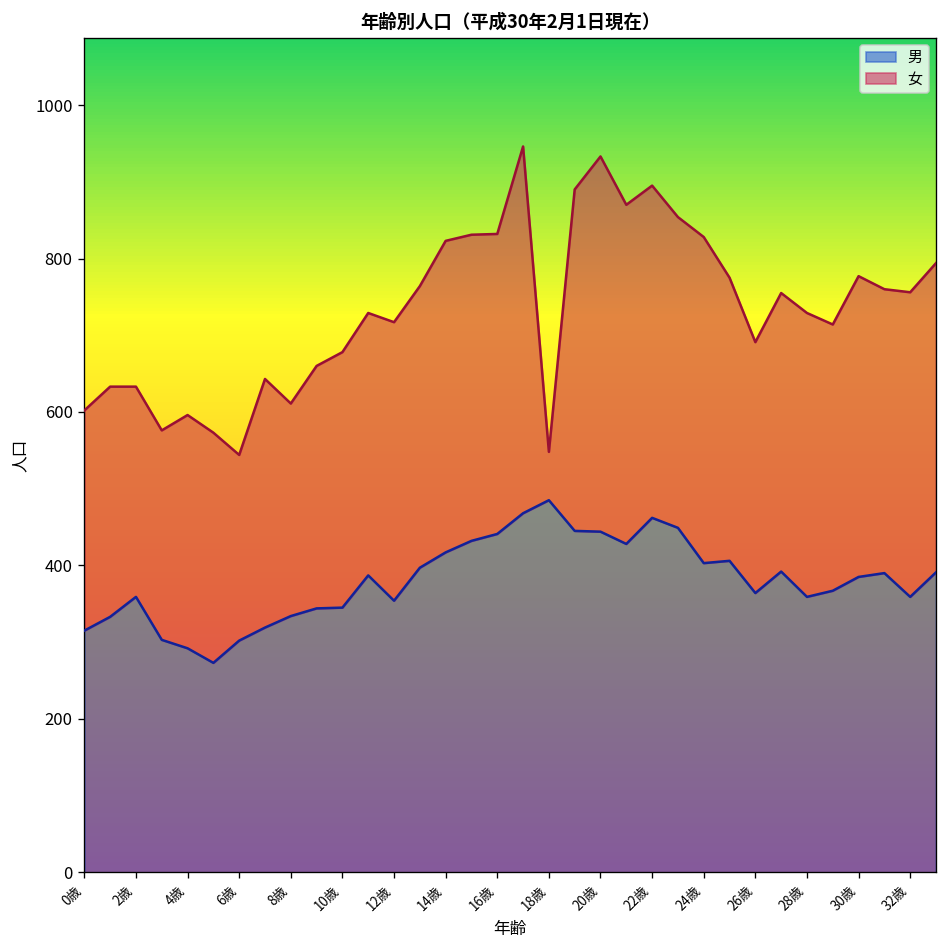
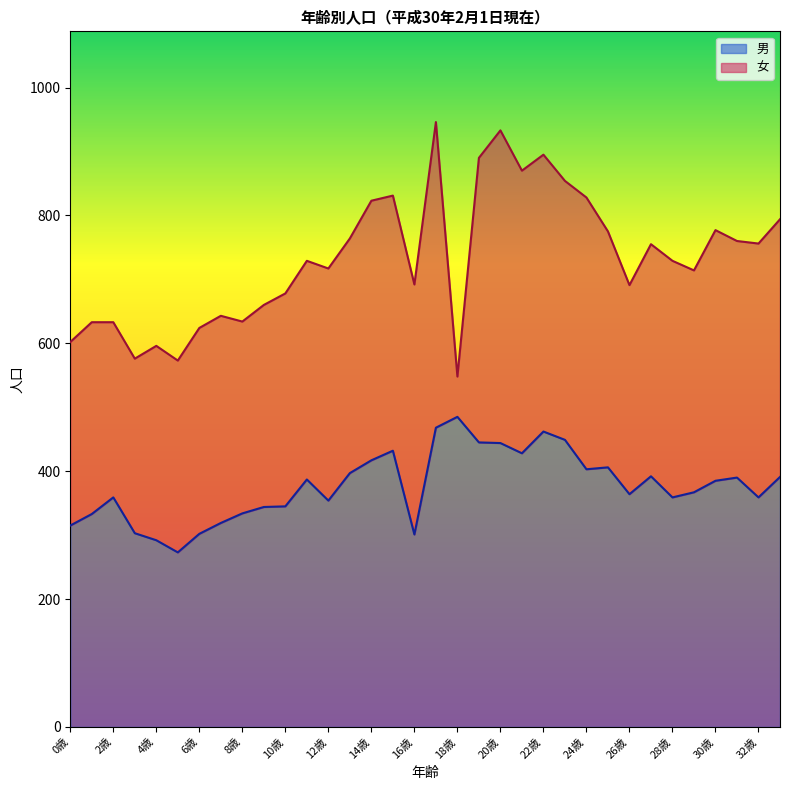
女, 6歳: 240 -> 320
女, 8歳: 280 -> 300
男, 16歳: 440 -> 300
